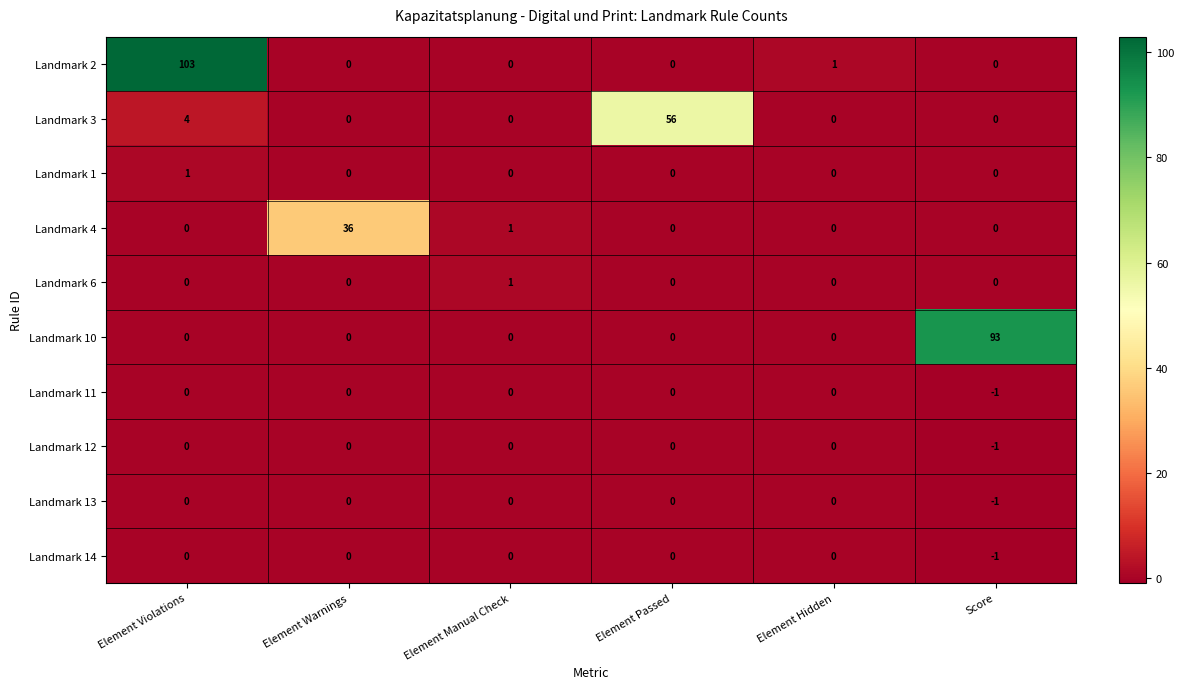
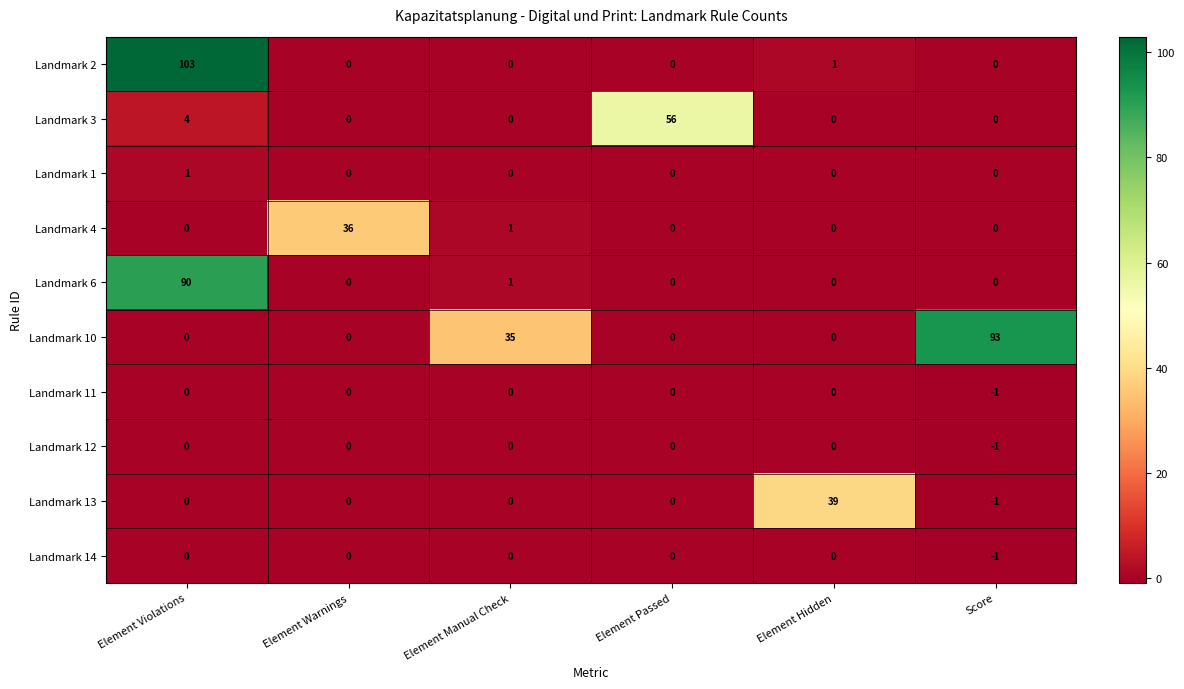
Landmark 6, Element Violations: 0 -> 90
Landmark 10, Element Manual Check: 0 -> 35
Landmark 13, Element Hidden: 0 -> 39
